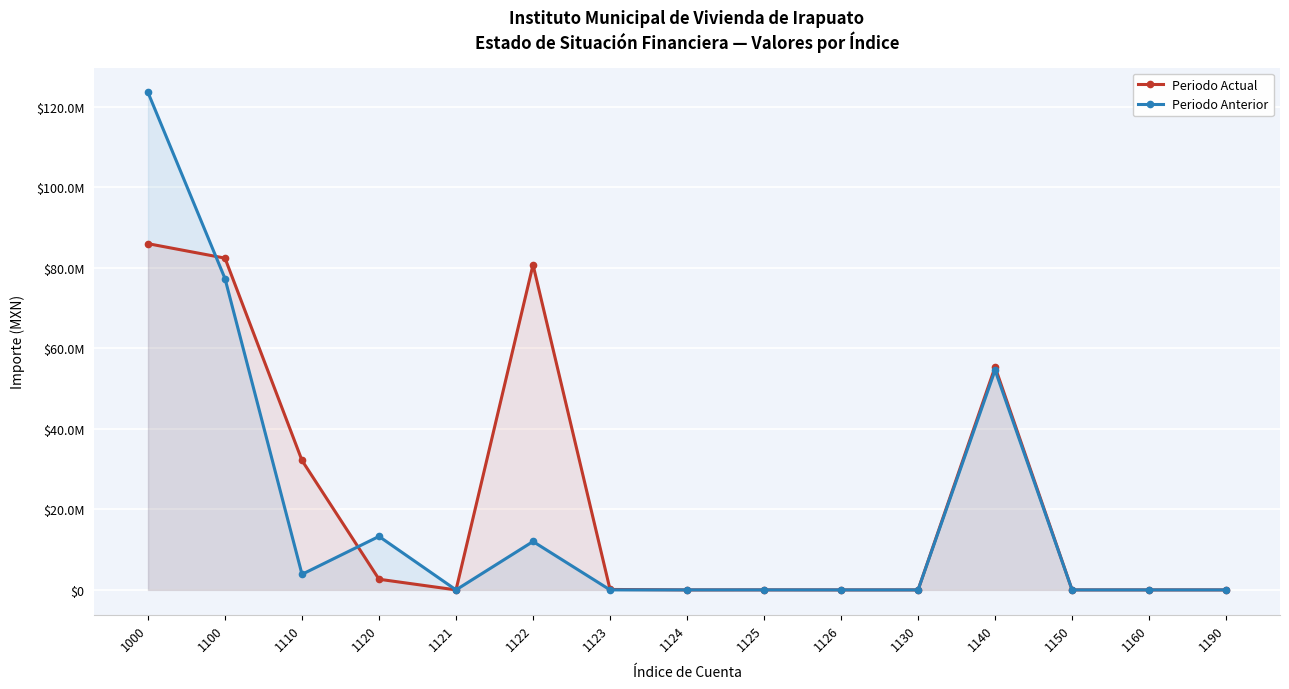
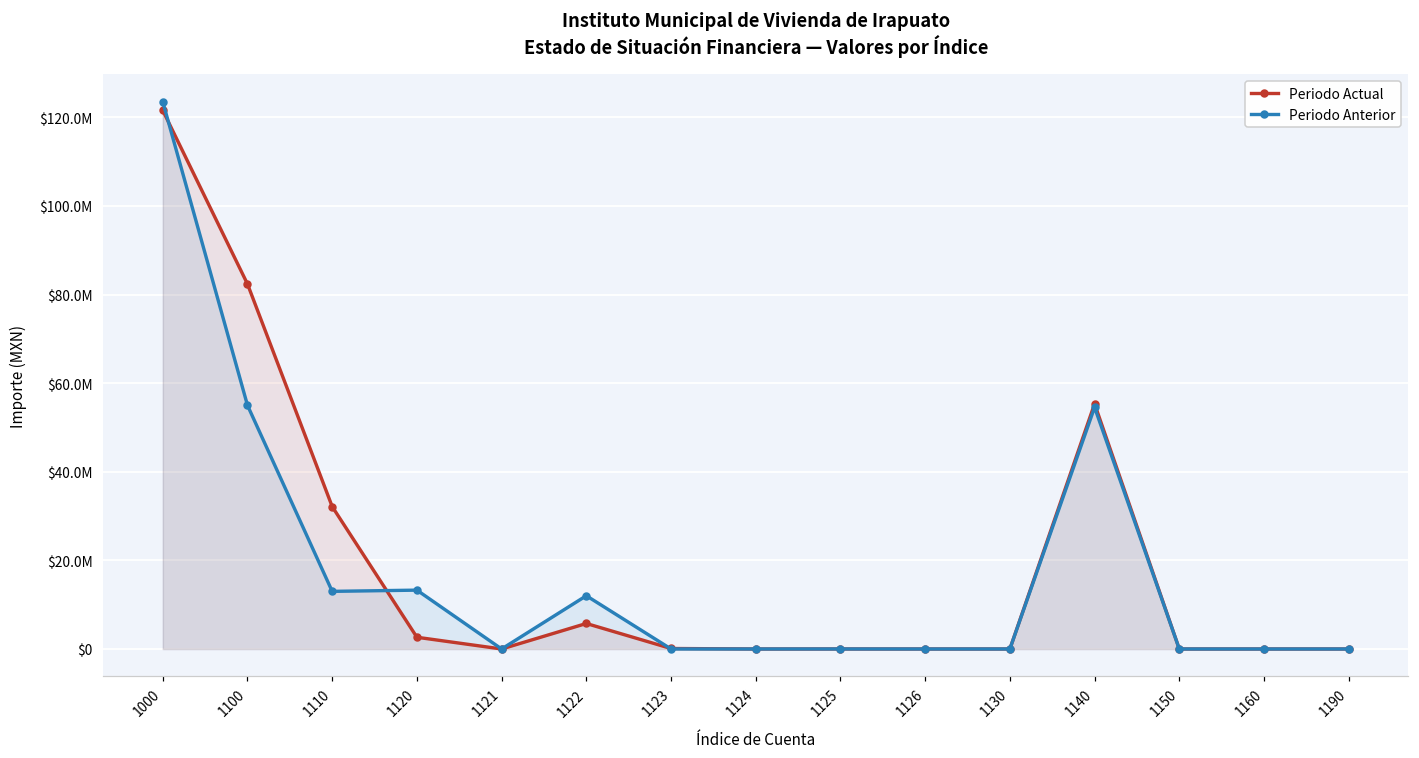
Periodo Actual, 1000: $86000000 -> $122000000
Periodo Anterior, 1100: $77000000 -> $55000000
Periodo Anterior, 1110: $4000000 -> $13000000
Periodo Actual, 1122: $81000000 -> $6000000
